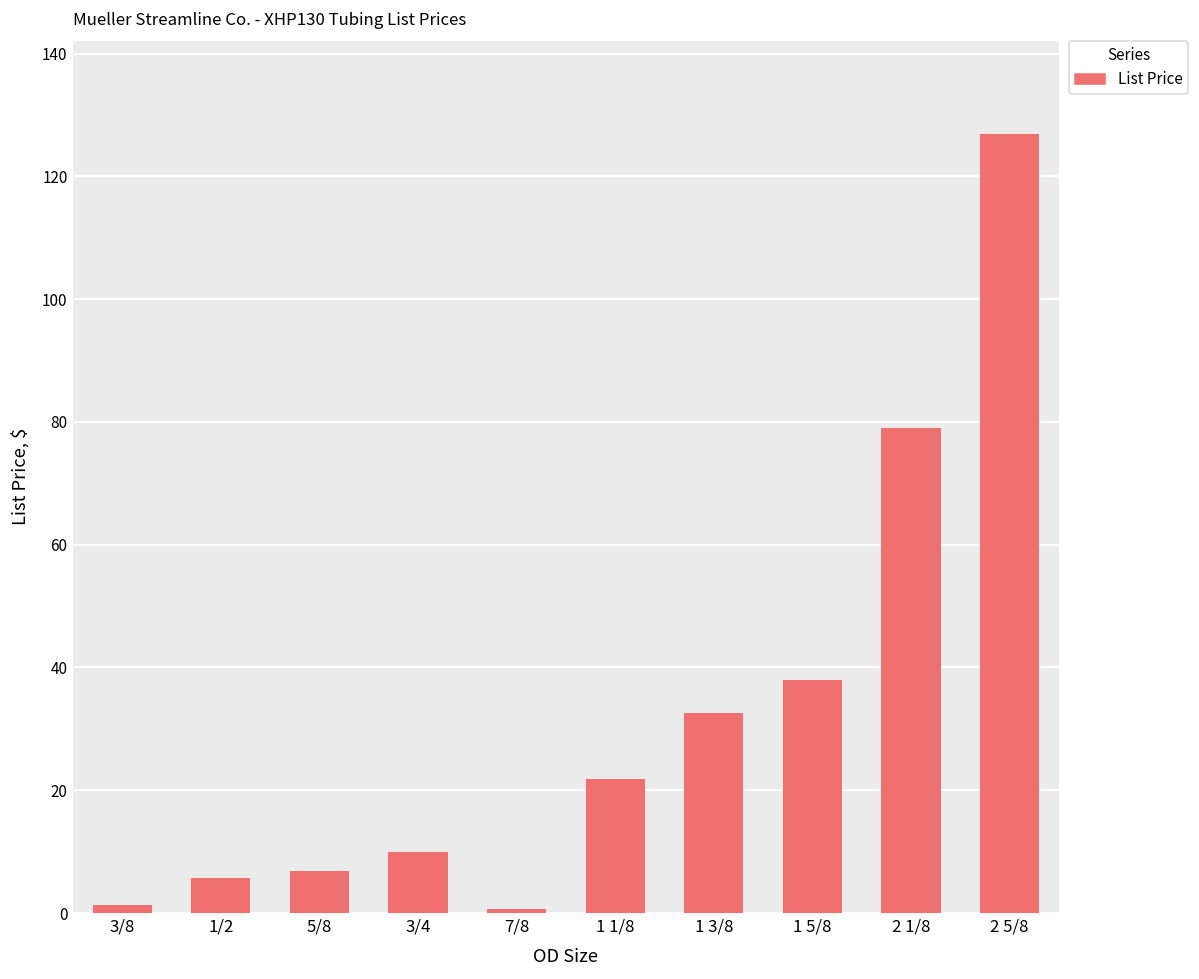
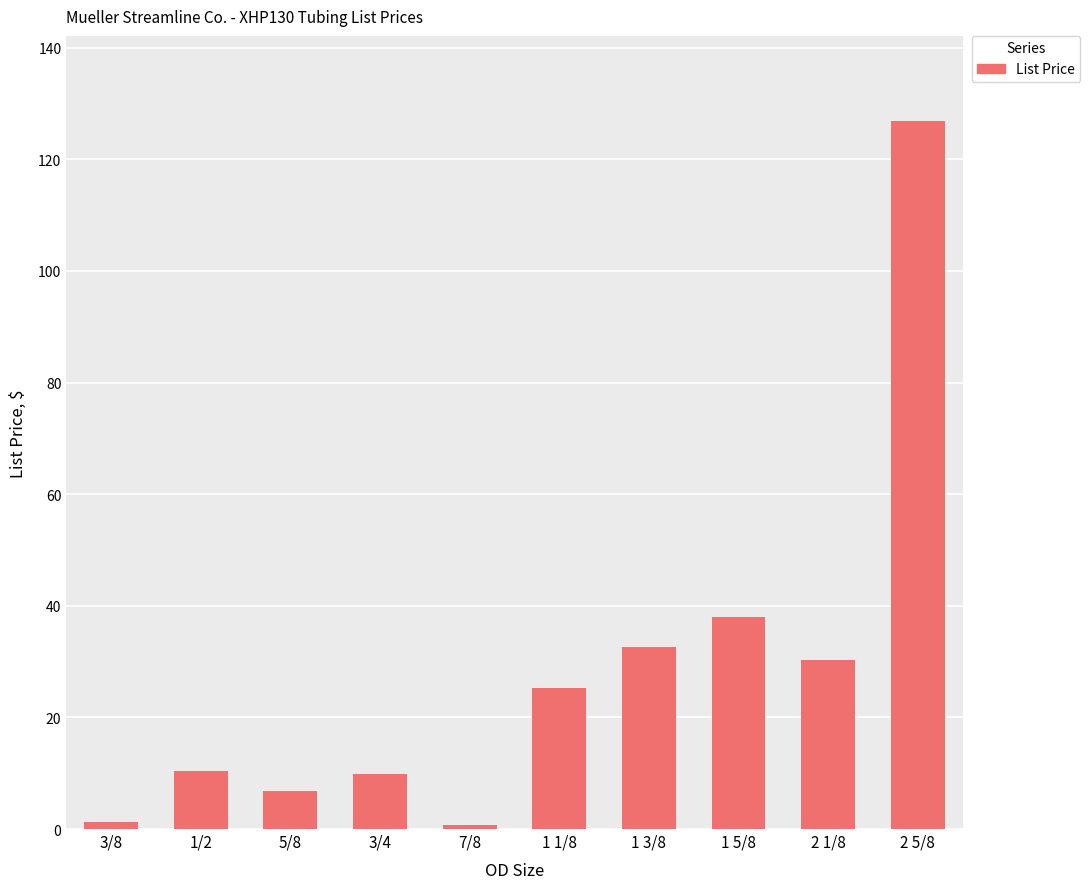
1/2: 6 -> 10
1 1/8: 22 -> 25
2 1/8: 79 -> 30
